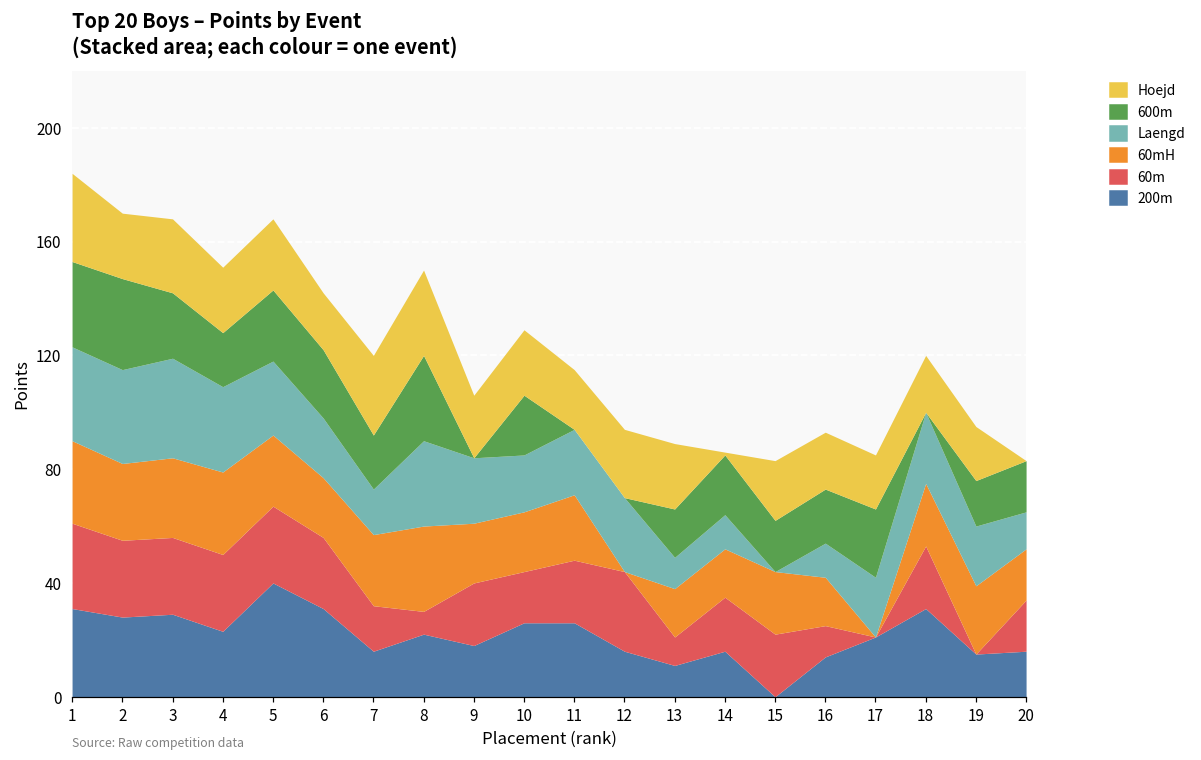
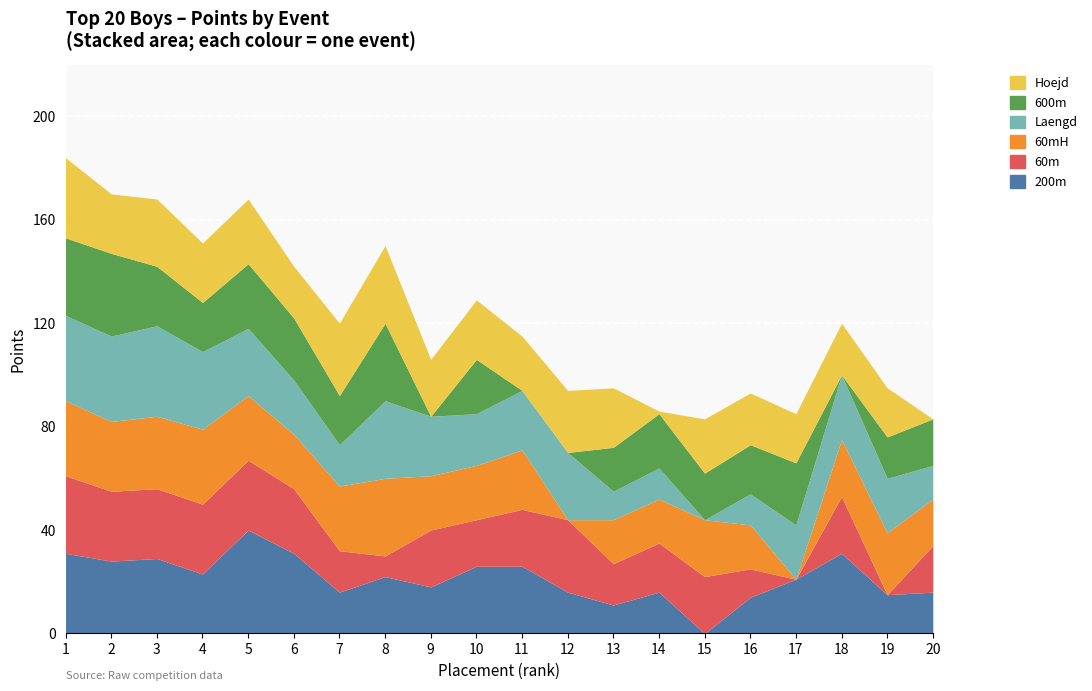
60m, 13: 10 -> 16
